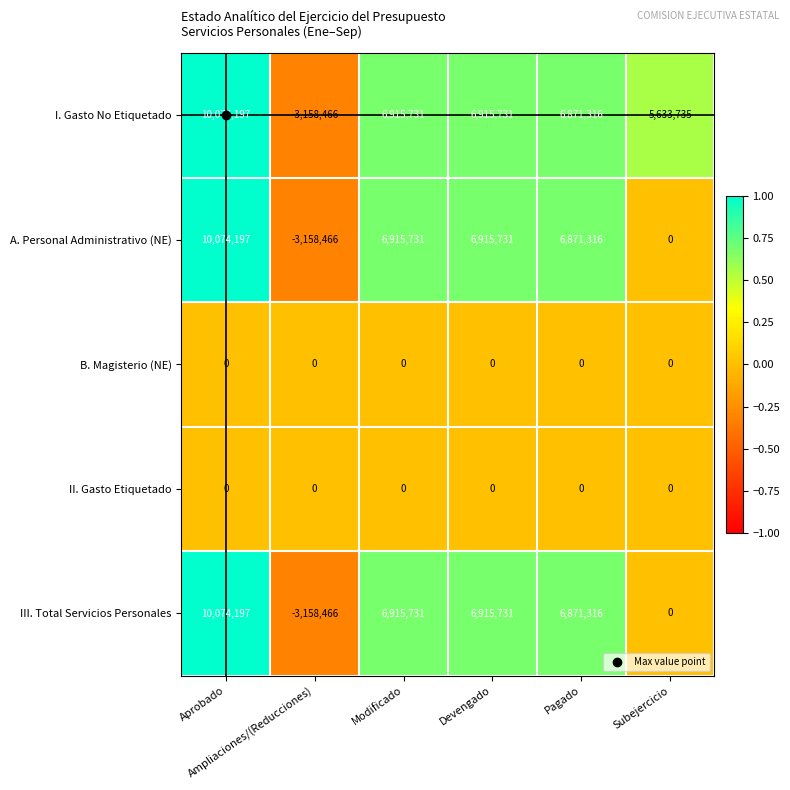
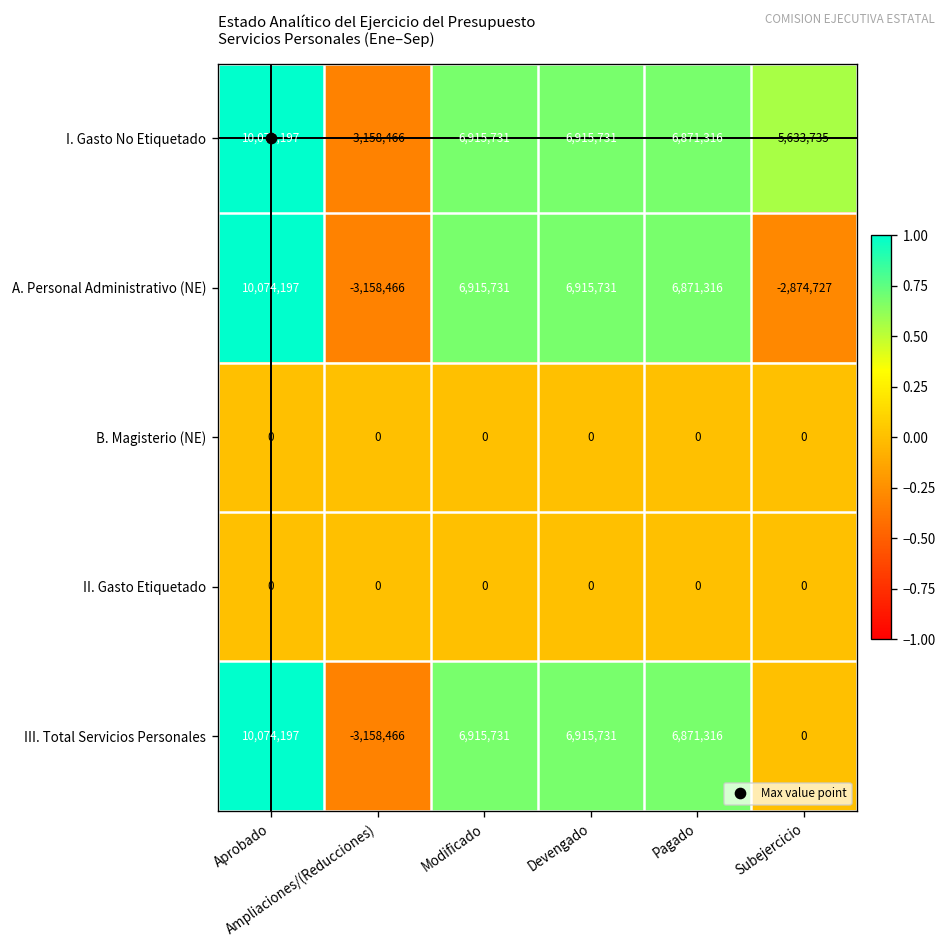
A. Personal Administrativo (NE), Subejercicio: 0 -> -2,874,727
